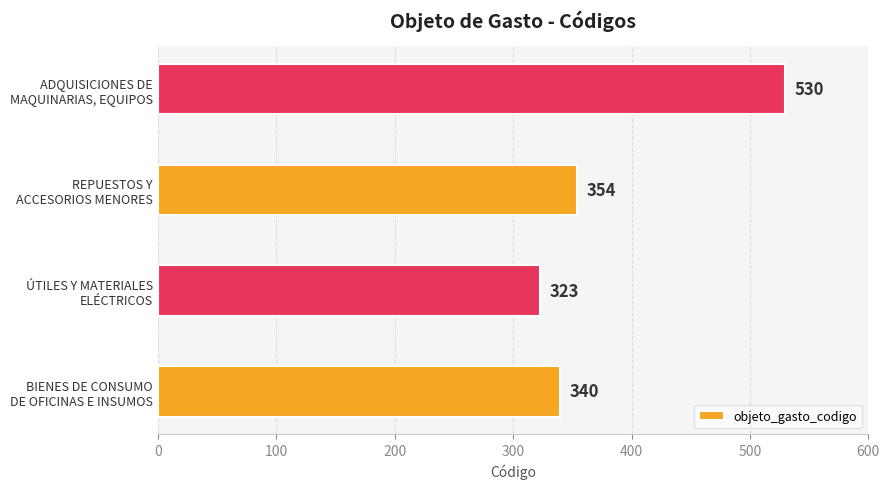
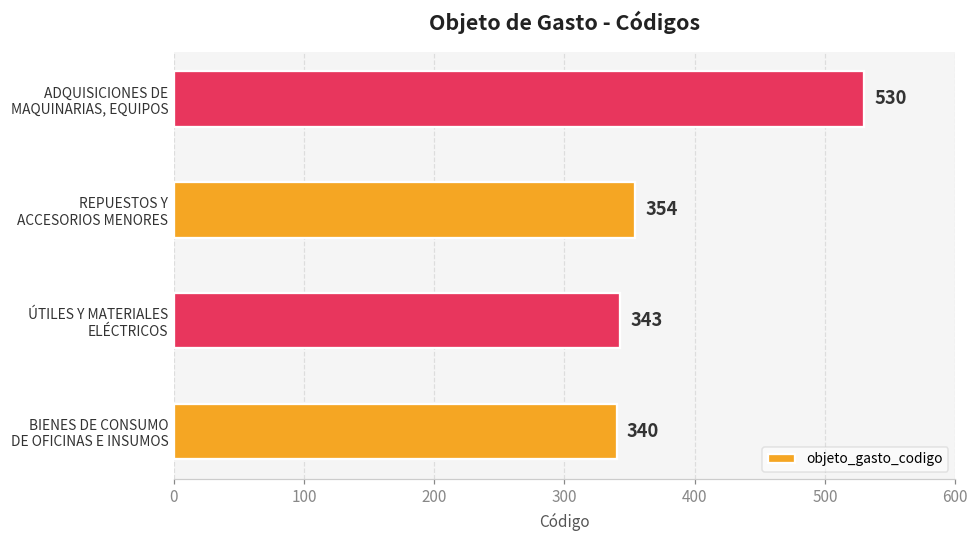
ÚTILES Y MATERIALES ELÉCTRICOS: 323 -> 343
